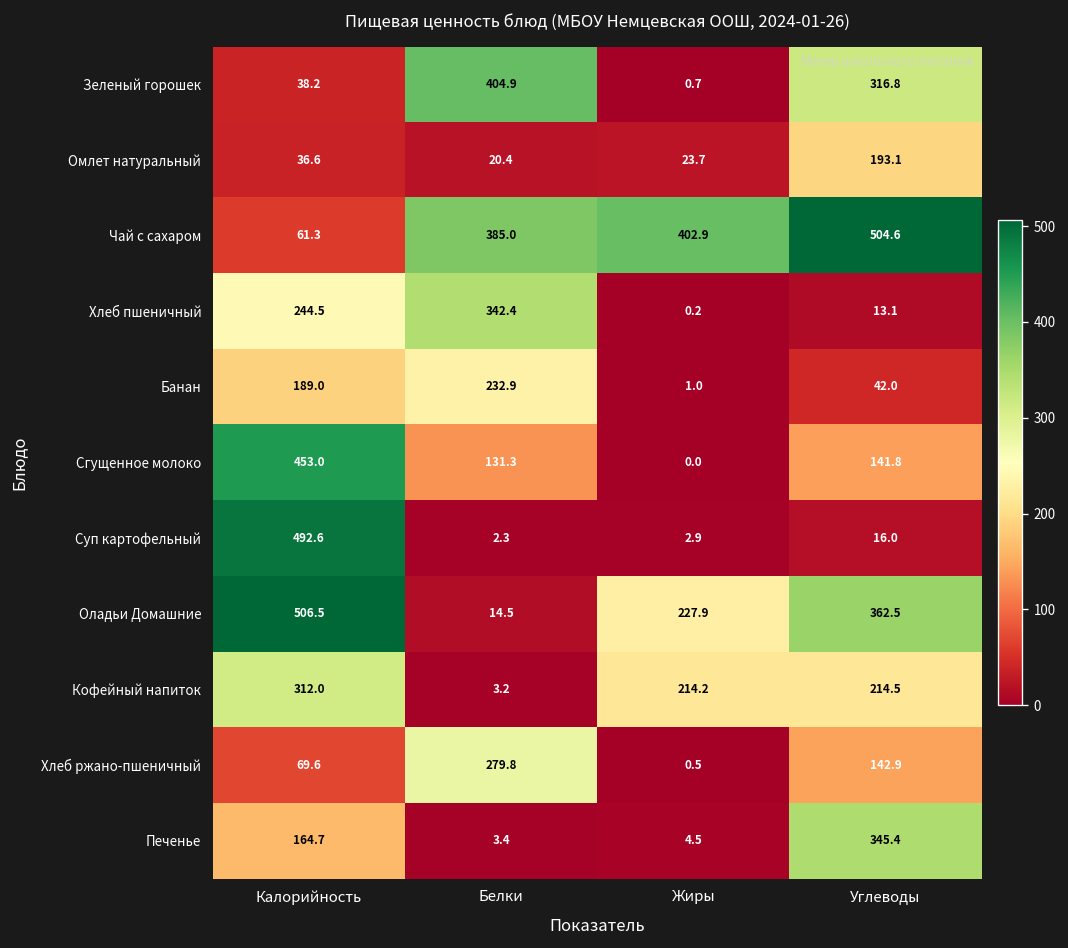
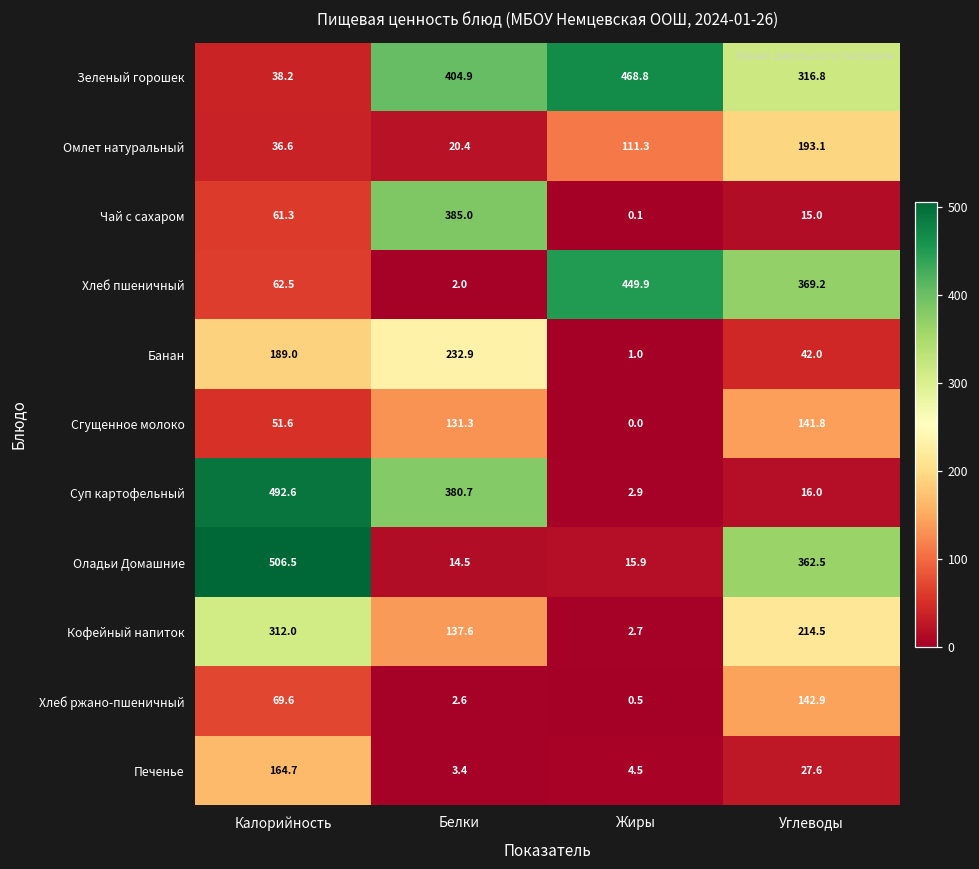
Зеленый горошек, Жиры: 0.7 -> 468.8
Омлет натуральный, Жиры: 23.7 -> 111.3
Чай с сахаром, Жиры: 402.9 -> 0.1
Чай с сахаром, Углеводы: 504.6 -> 15.0
Хлеб пшеничный, Калорийность: 244.5 -> 62.5
Хлеб пшеничный, Белки: 342.4 -> 2.0
Хлеб пшеничный, Жиры: 0.2 -> 449.9
Хлеб пшеничный, Углеводы: 13.1 -> 369.2
Сгущенное молоко, Калорийность: 453.0 -> 51.6
Суп картофельный, Белки: 2.3 -> 380.7
Оладьи Домашние, Жиры: 227.9 -> 15.9
Кофейный напиток, Белки: 3.2 -> 137.6
Кофейный напиток, Жиры: 214.2 -> 2.7
Хлеб ржано-пшеничный, Белки: 279.8 -> 2.6
Печенье, Углеводы: 345.4 -> 27.6
